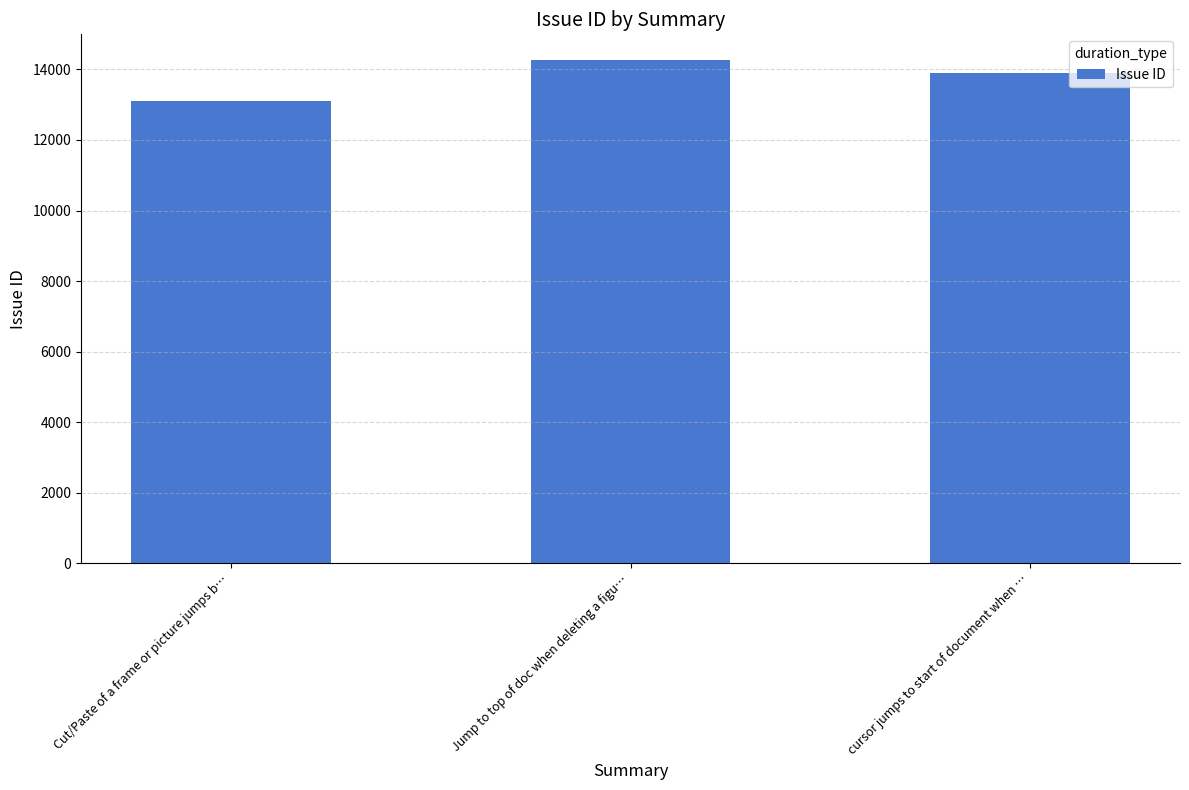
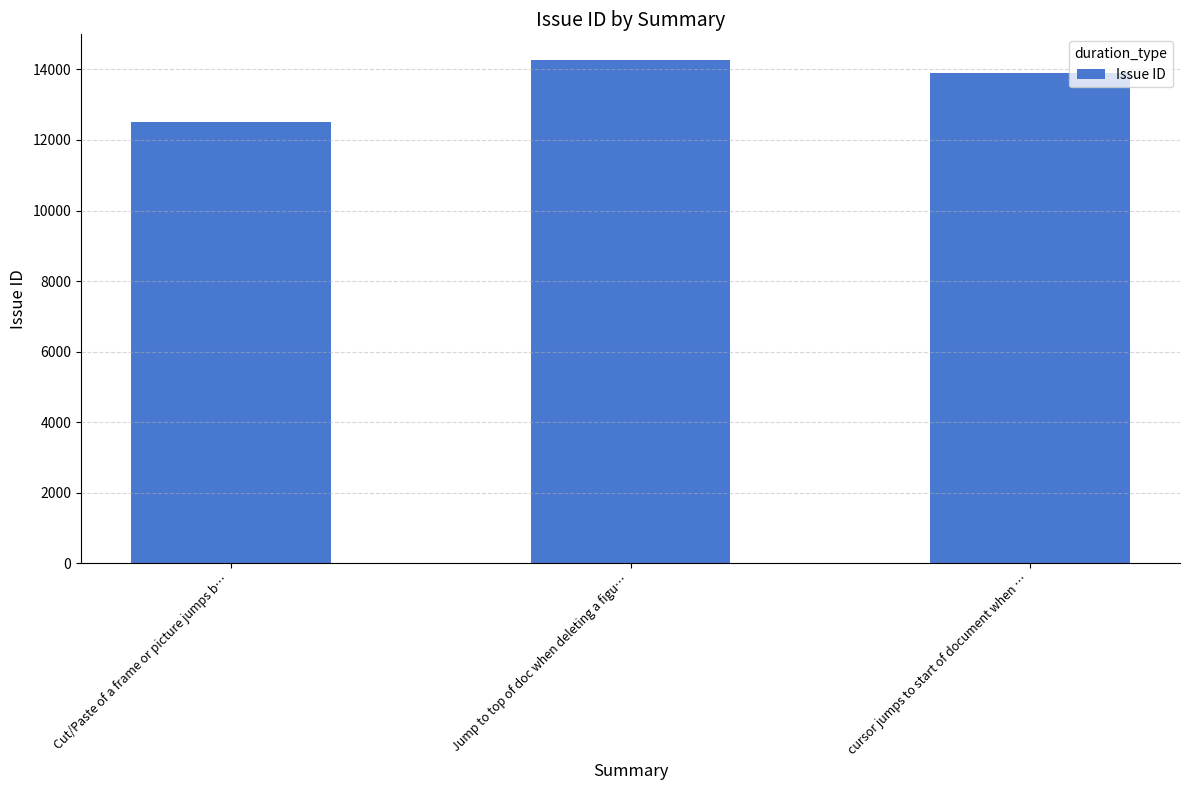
Cut/Paste of a frame or picture jumps b…: 13100 -> 12500
